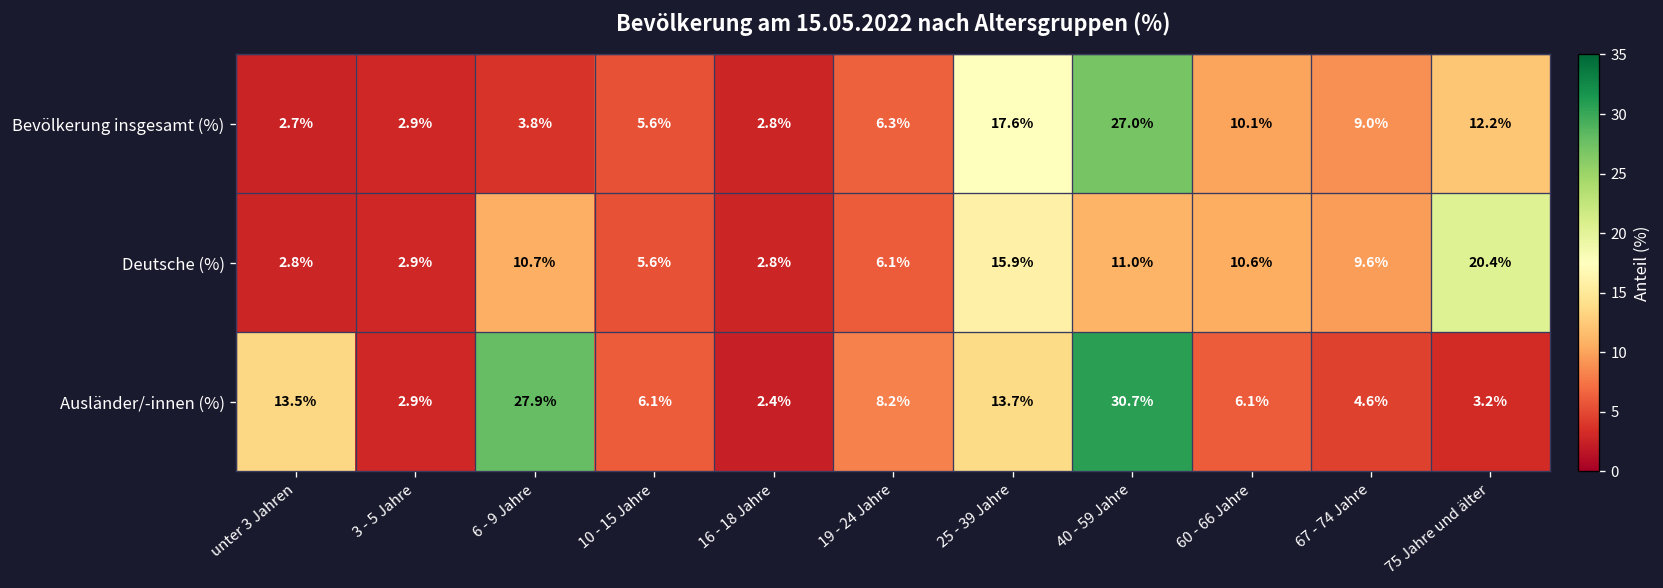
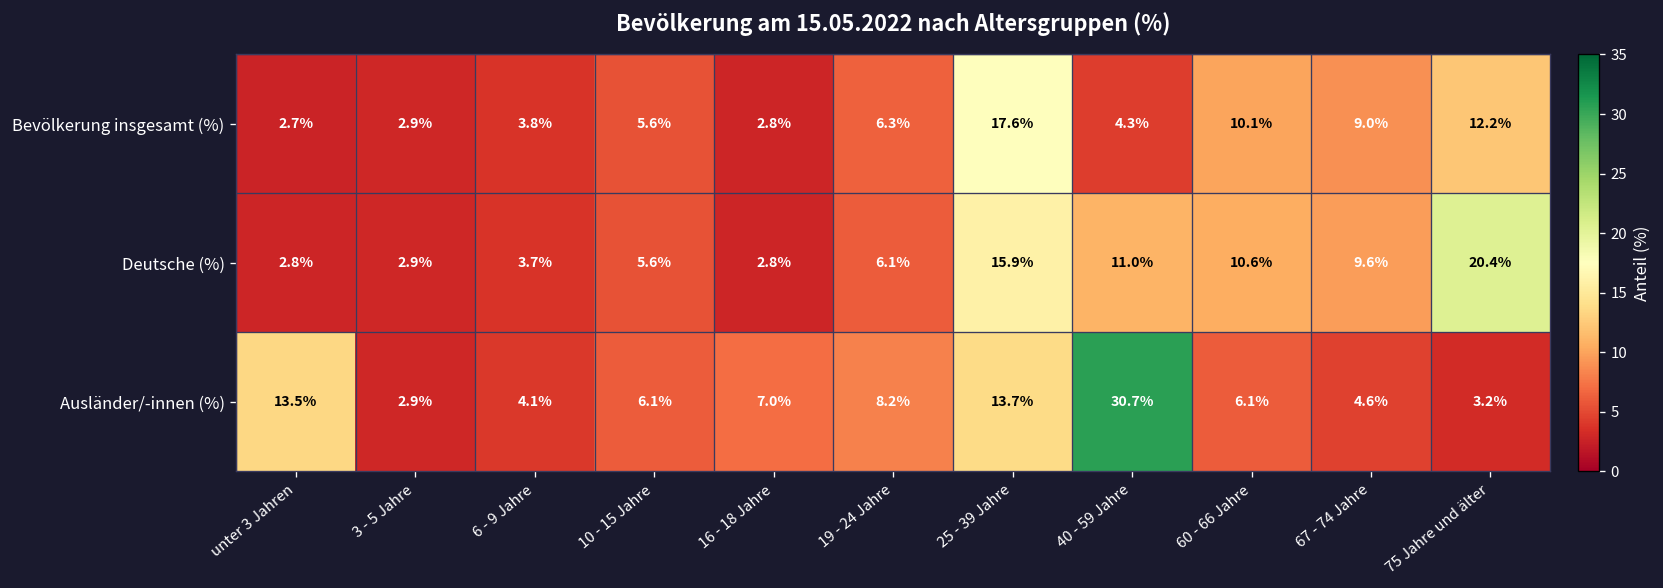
Bevölkerung insgesamt (%), 40 - 59 Jahre: 27.0% -> 4.3%
Deutsche (%), 6 - 9 Jahre: 10.7% -> 3.7%
Ausländer/-innen (%), 6 - 9 Jahre: 27.9% -> 4.1%
Ausländer/-innen (%), 16 - 18 Jahre: 2.4% -> 7.0%
